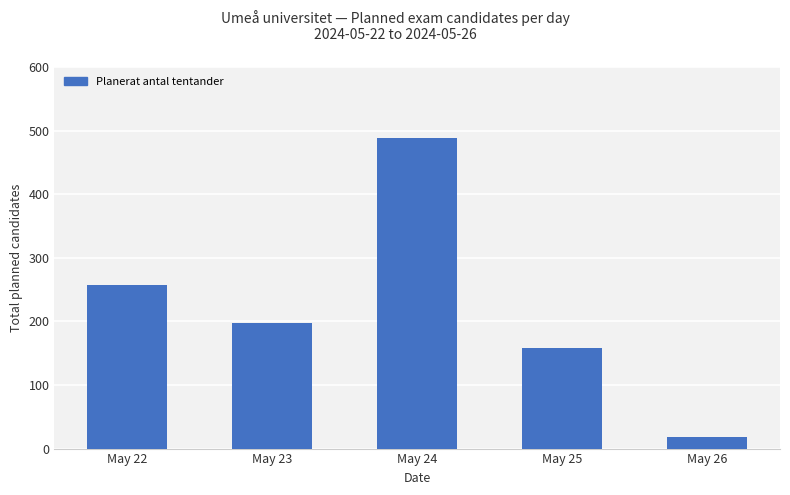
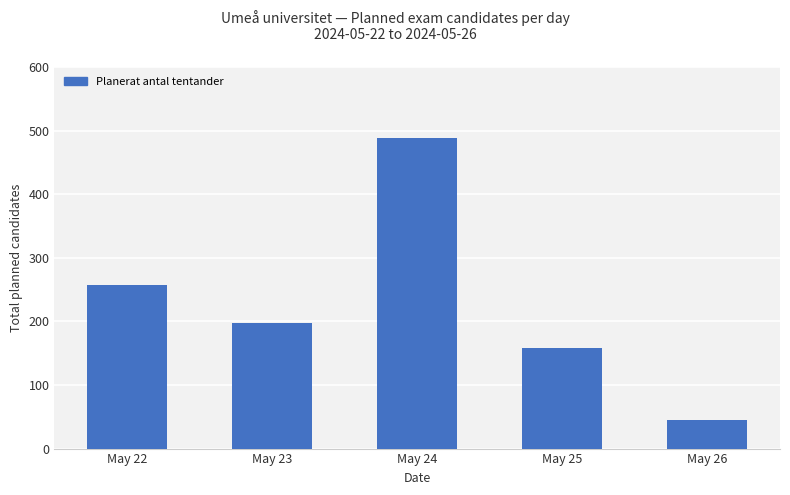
May 26: 20 -> 50
